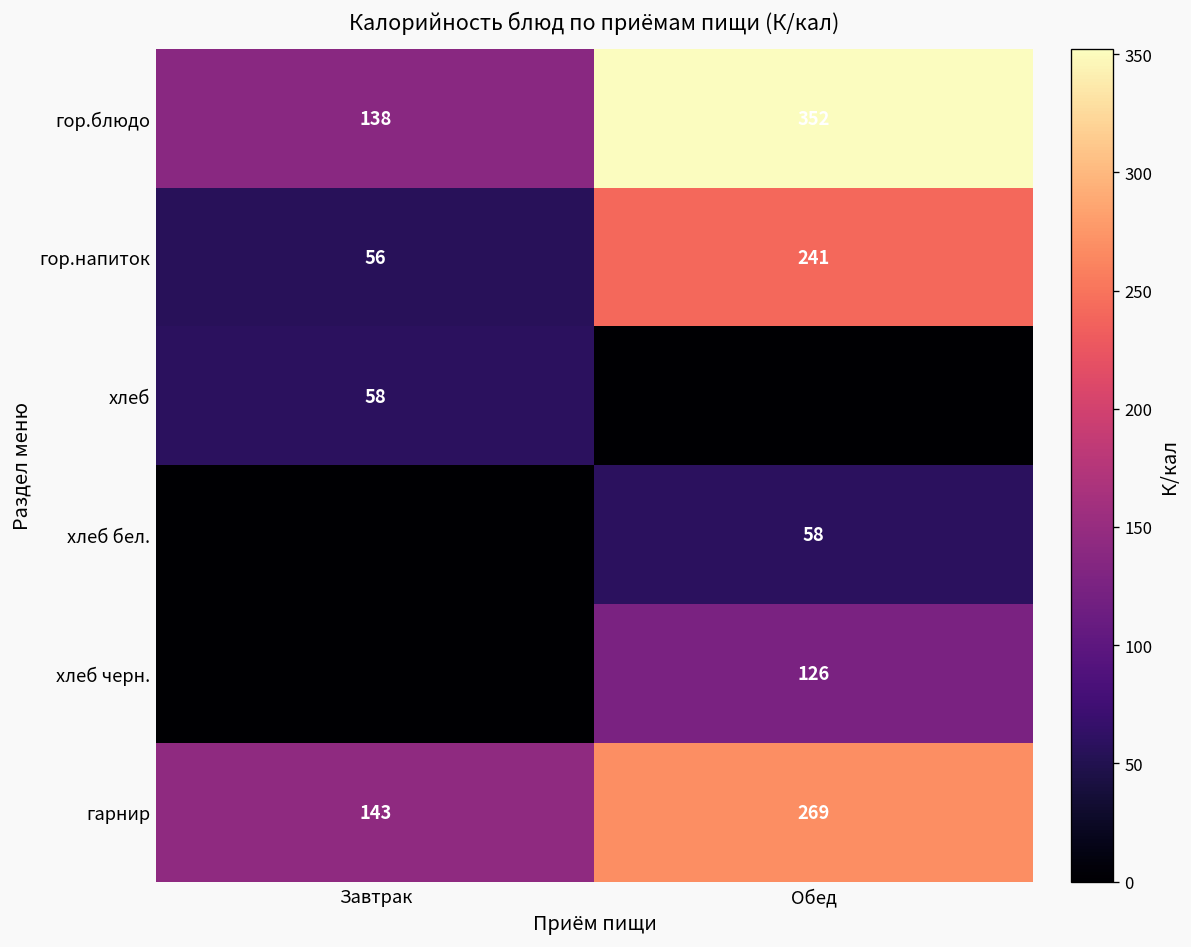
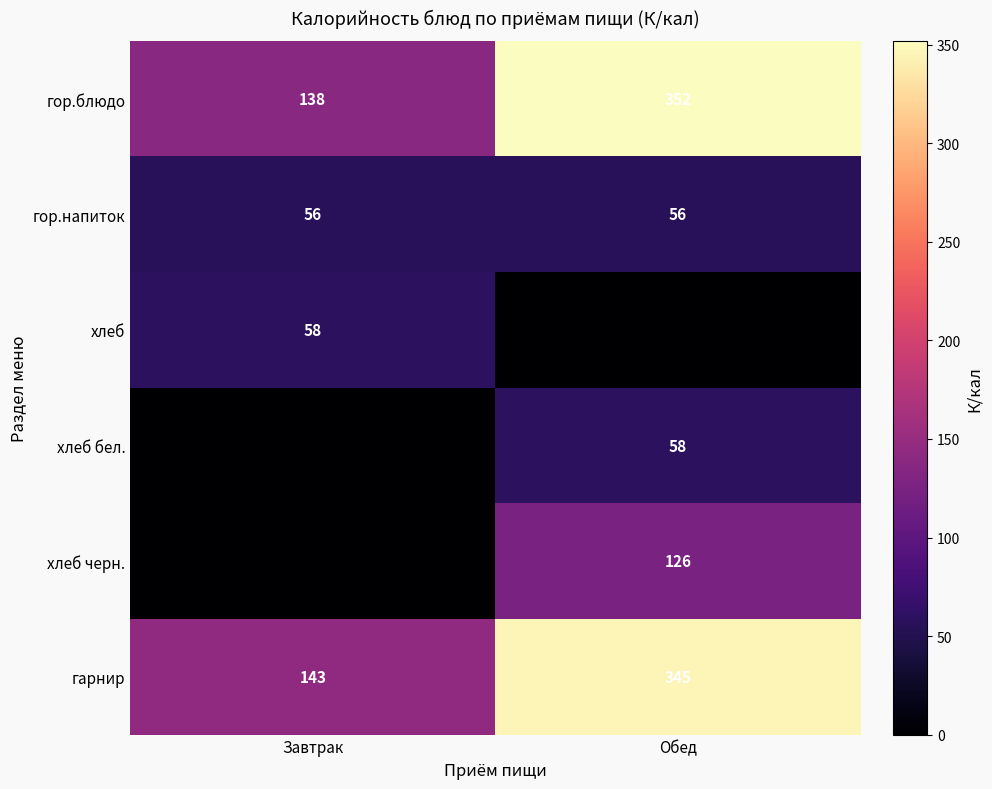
гор.напиток, Обед: 241 -> 56
гарнир, Обед: 269 -> 345
